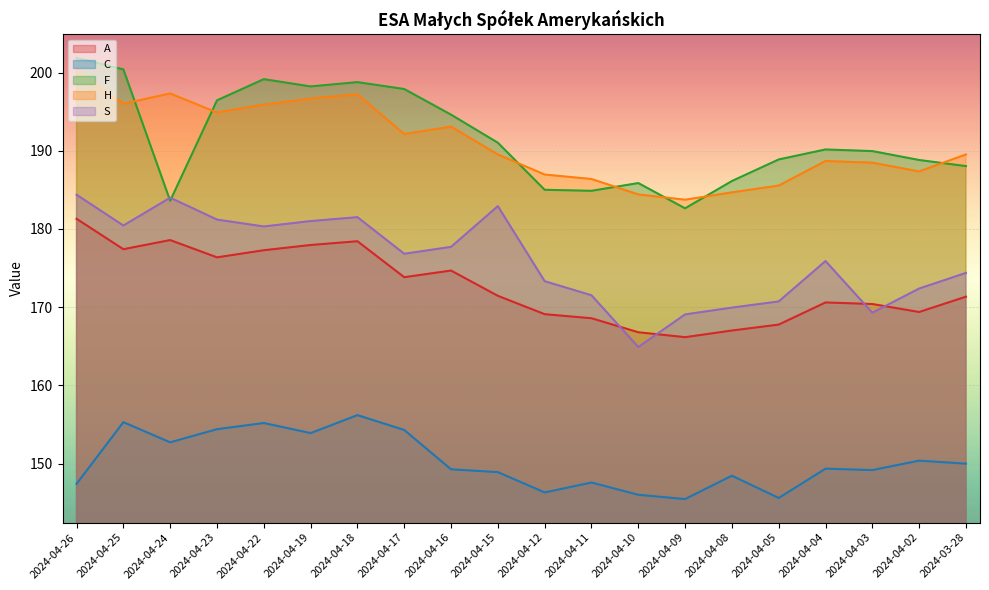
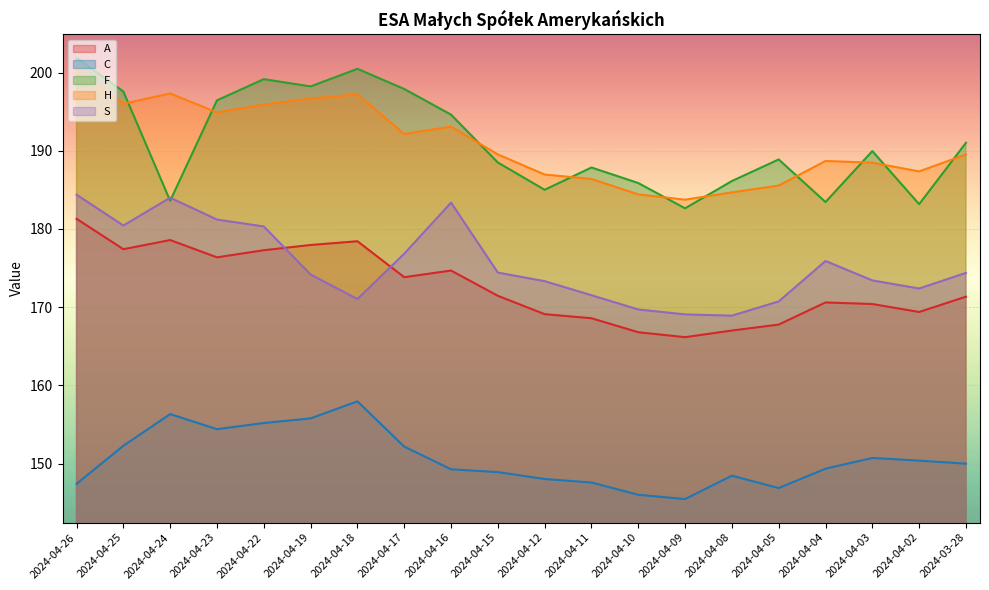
C, 2024-04-25: 155 -> 152
F, 2024-04-25: 200 -> 198
C, 2024-04-24: 153 -> 156
C, 2024-04-19: 154 -> 156
S, 2024-04-19: 181 -> 174
C, 2024-04-18: 156 -> 158
F, 2024-04-18: 199 -> 200
S, 2024-04-18: 182 -> 171
C, 2024-04-17: 154 -> 152
S, 2024-04-16: 178 -> 183
F, 2024-04-15: 191 -> 189
S, 2024-04-15: 183 -> 174
C, 2024-04-12: 146 -> 148
F, 2024-04-11: 185 -> 188
S, 2024-04-10: 165 -> 170
S, 2024-04-08: 170 -> 169
C, 2024-04-05: 146 -> 147
F, 2024-04-04: 190 -> 183
C, 2024-04-03: 149 -> 151
S, 2024-04-03: 169 -> 173
F, 2024-04-02: 189 -> 183
F, 2024-03-28: 188 -> 191
